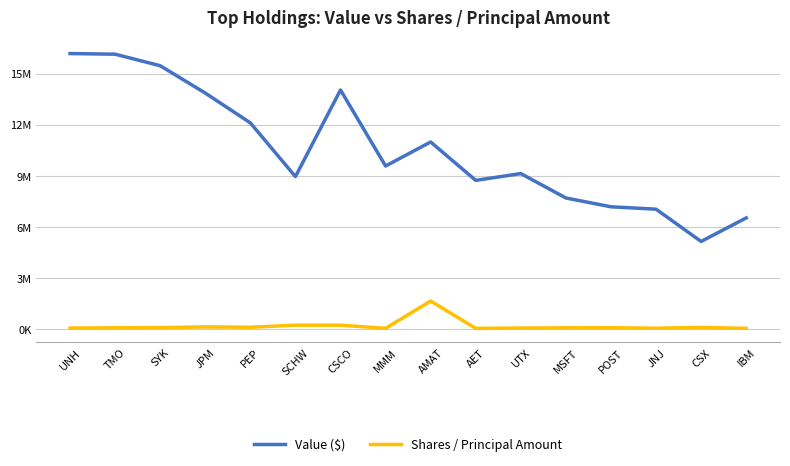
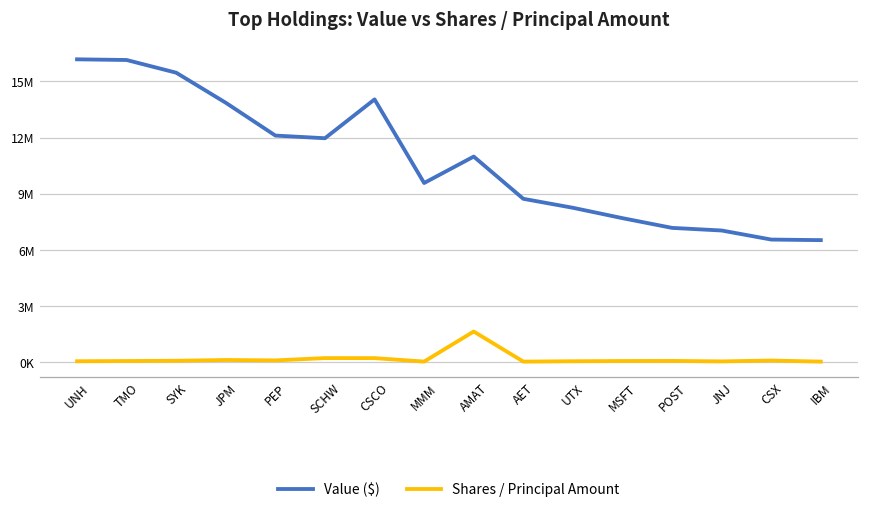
Value ($), SCHW: 9000000 -> 12000000
Value ($), UTX: 9100000 -> 8300000
Value ($), CSX: 5100000 -> 6600000
